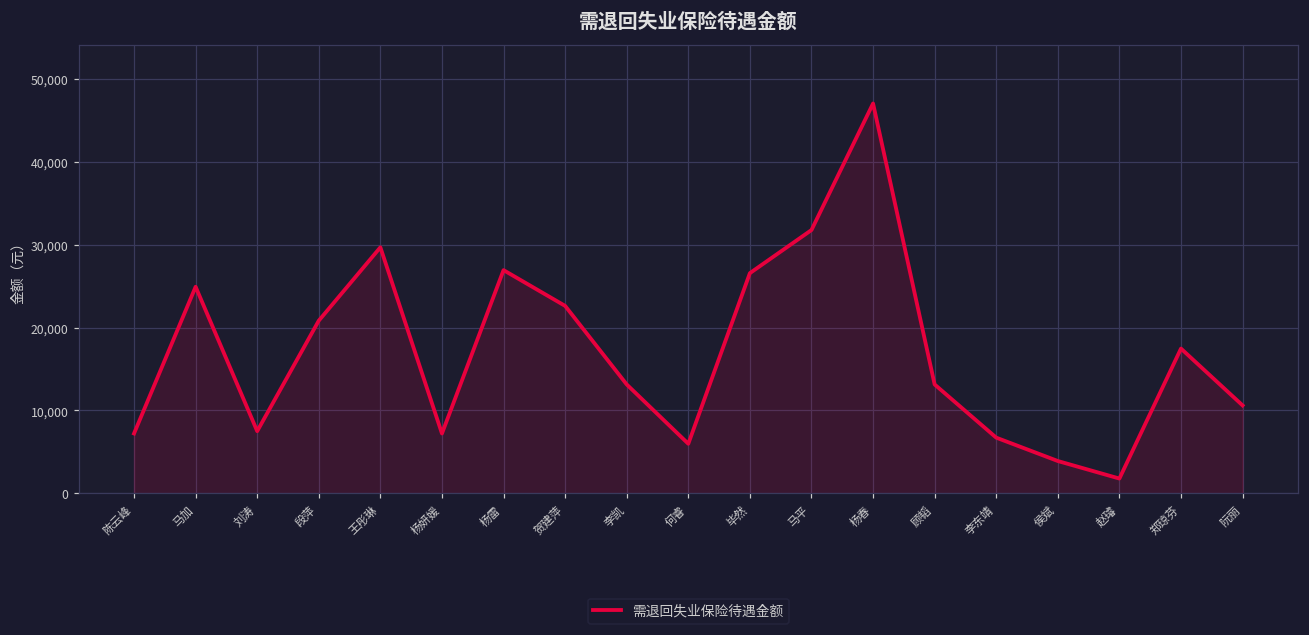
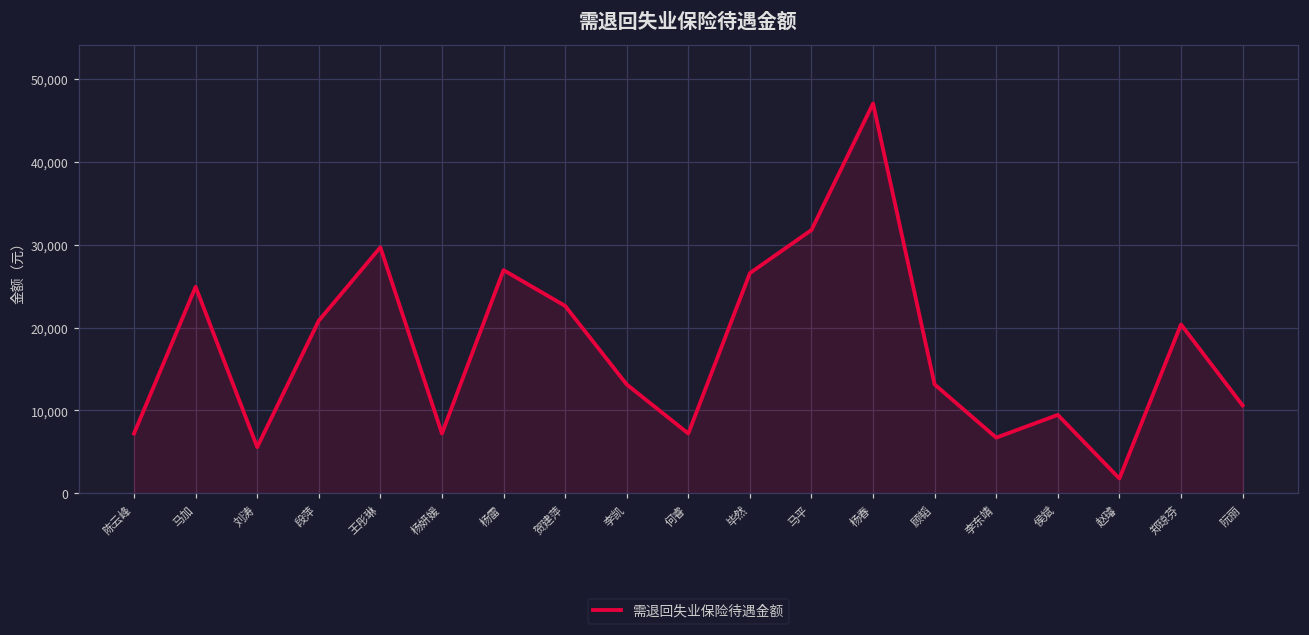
刘涛: 7,000 -> 6,000
何睿: 6,000 -> 7,000
侯斌: 4,000 -> 9,000
郑琼芬: 17,000 -> 20,000
